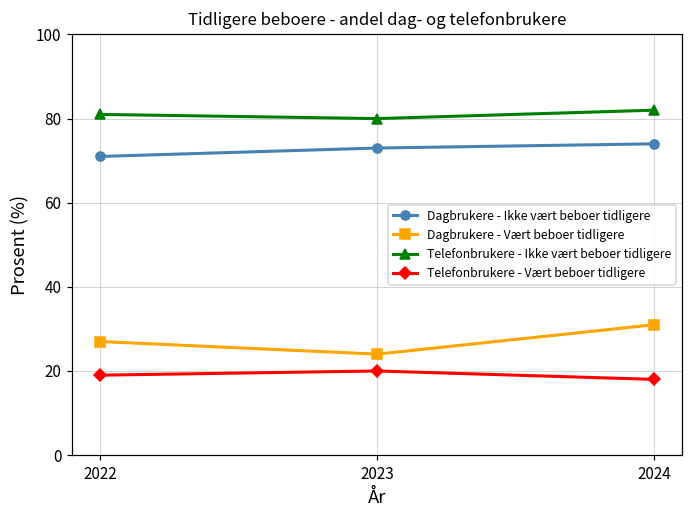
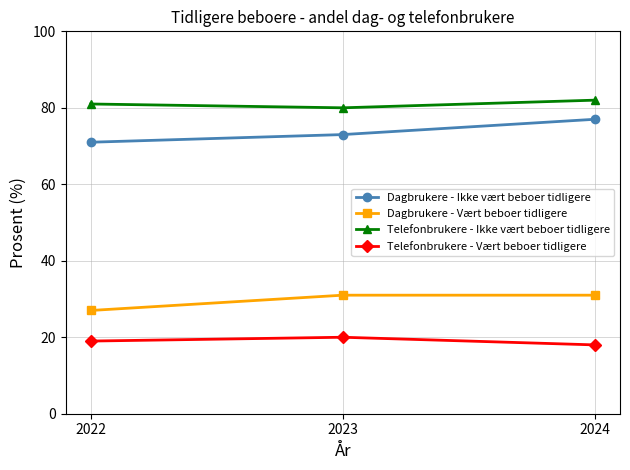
Dagbrukere - Vært beboer tidligere, 2023: 24 -> 31
Dagbrukere - Ikke vært beboer tidligere, 2024: 74 -> 77
